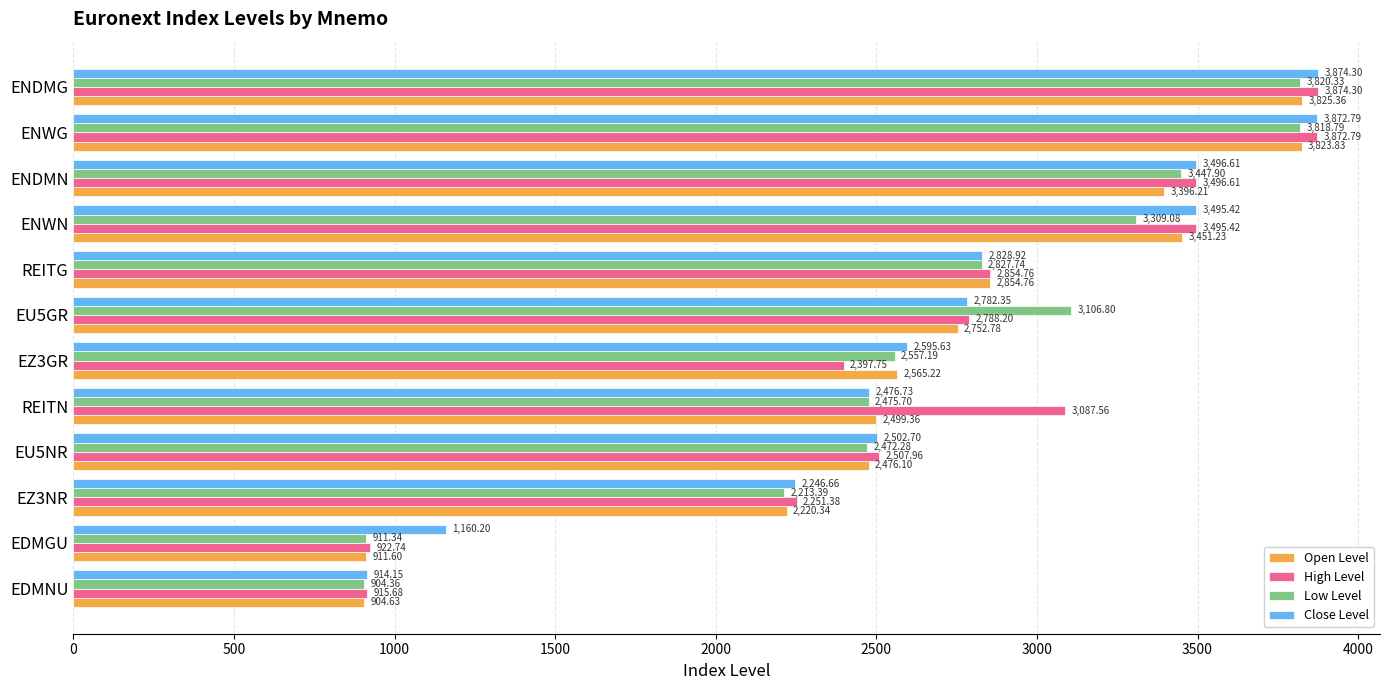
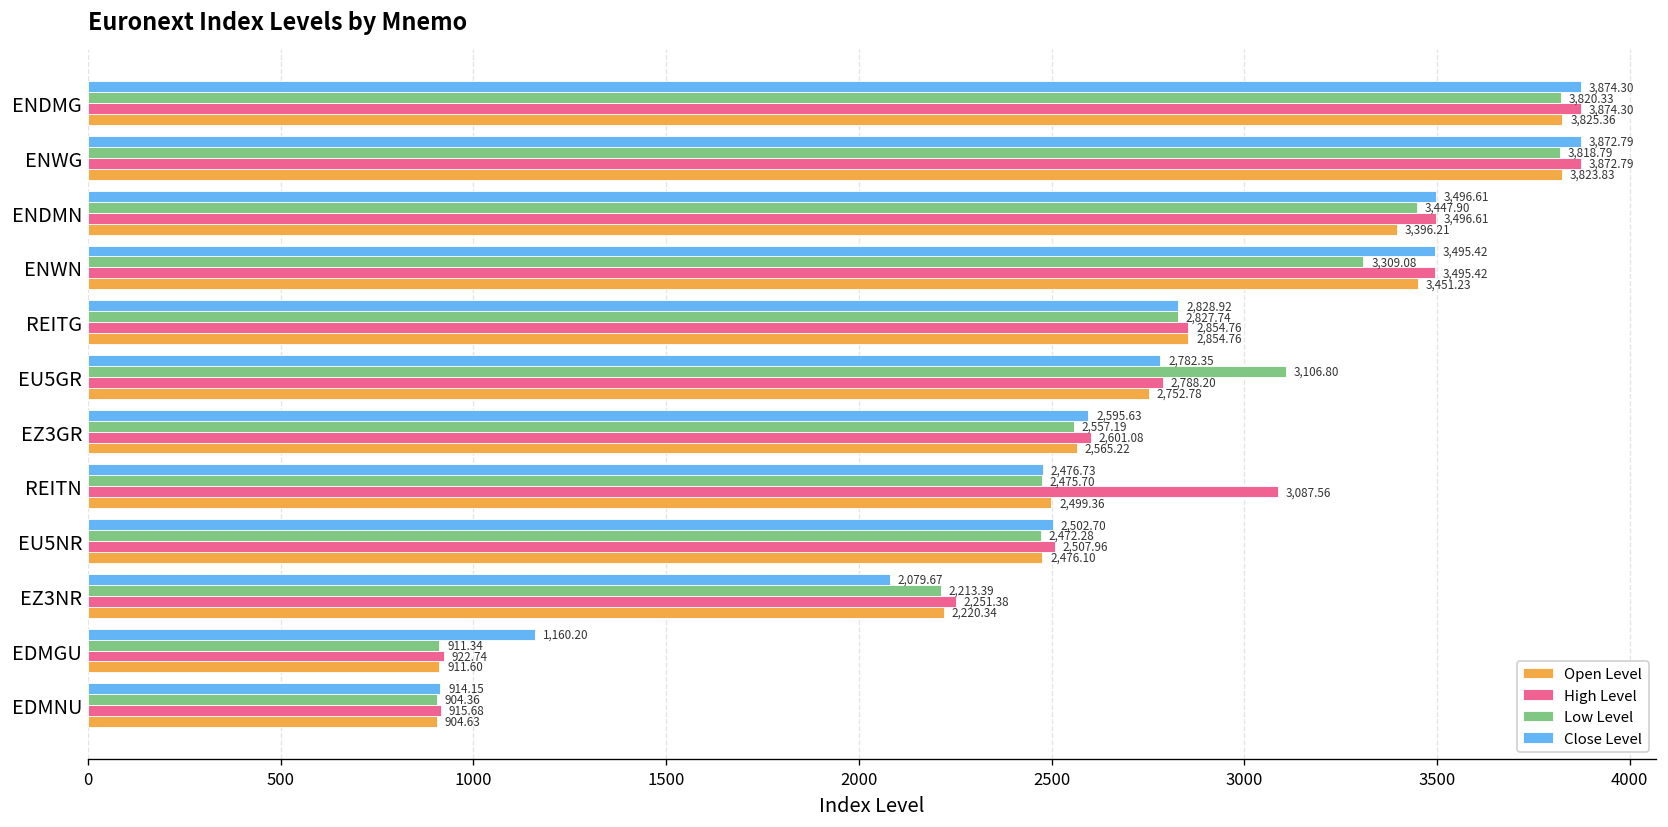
High Level, EZ3GR: 2,397.75 -> 2,601.08
Close Level, EZ3NR: 2,246.66 -> 2,079.67
